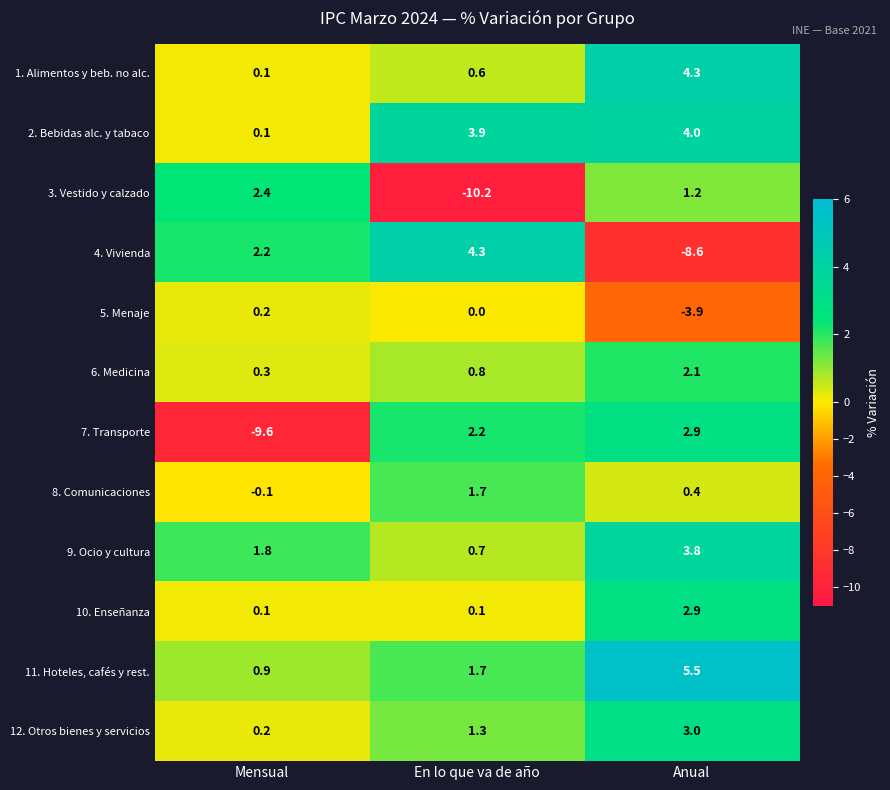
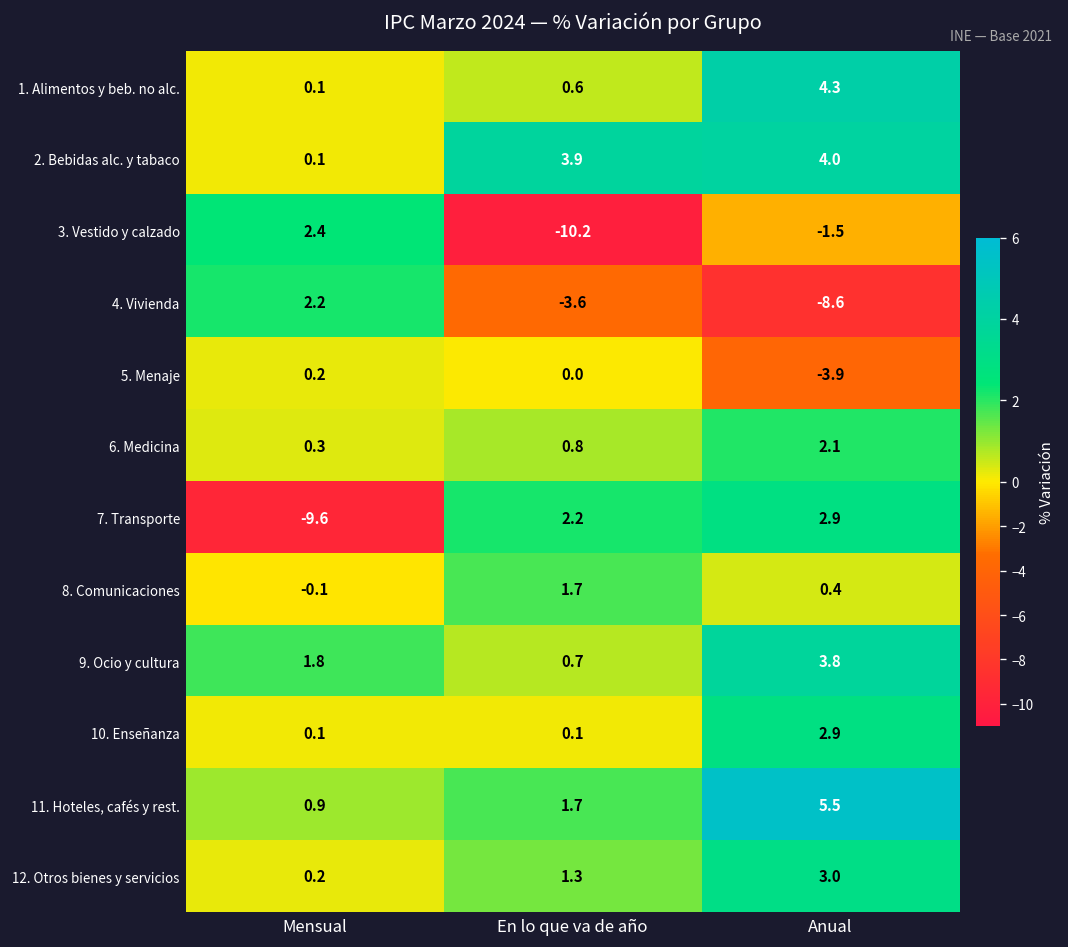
3. Vestido y calzado, Anual: 1.2 -> -1.5
4. Vivienda, En lo que va de año: 4.3 -> -3.6
